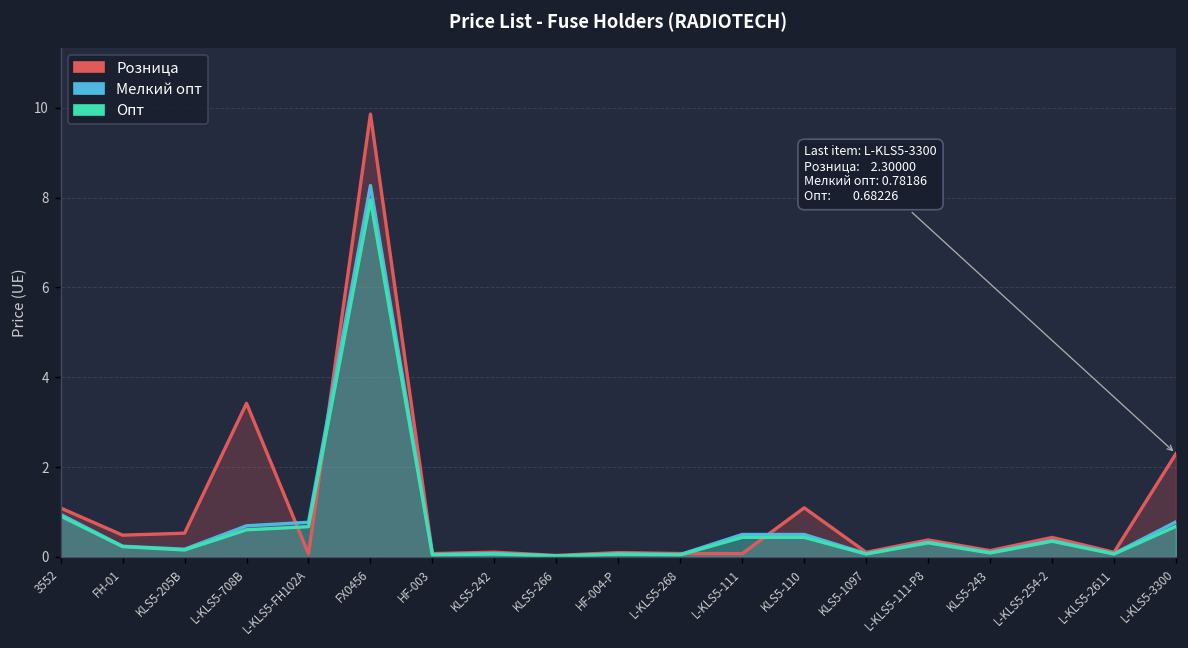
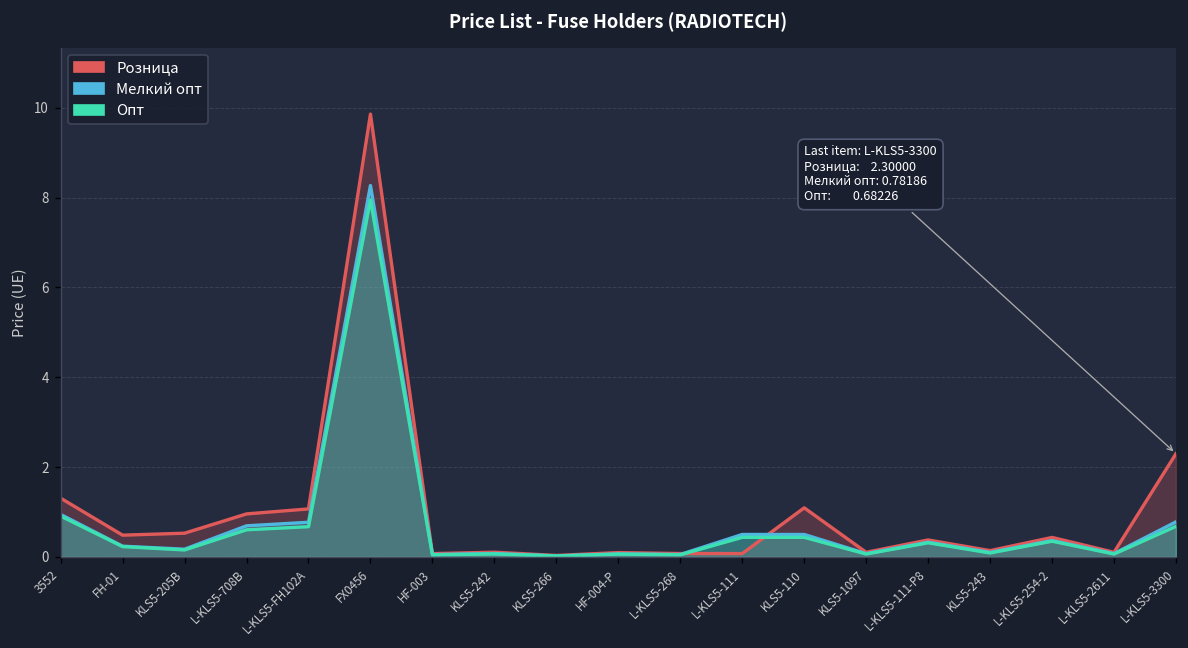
Розница, 3552: 1.1 -> 1.3
Розница, L-KLS5-708B: 3.4 -> 1.0
Розница, L-KLS5-FH102A: 0.1 -> 1.1
